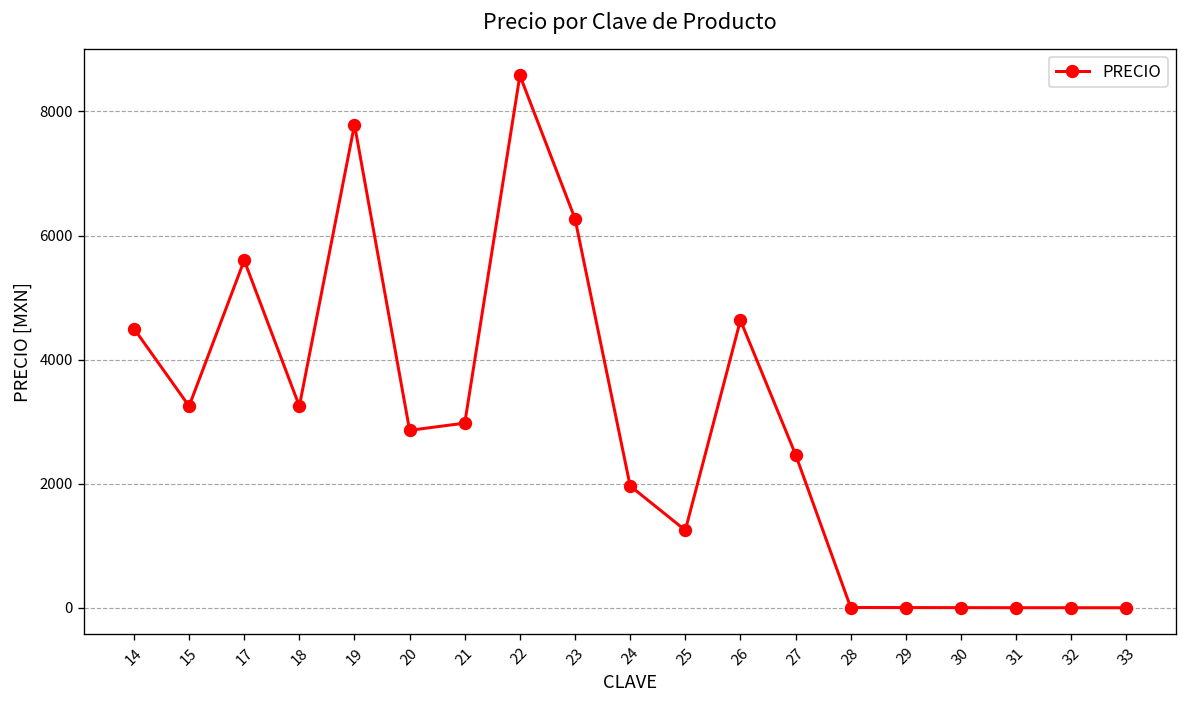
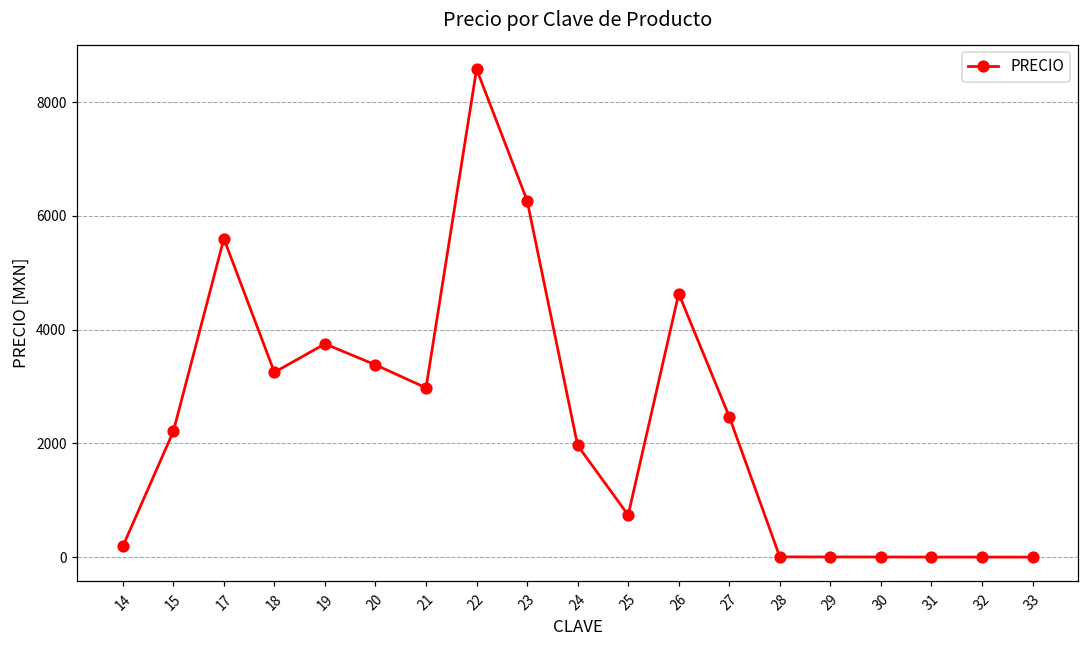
14: 4500 -> 200
15: 3300 -> 2200
19: 7800 -> 3800
20: 2900 -> 3400
25: 1300 -> 700
